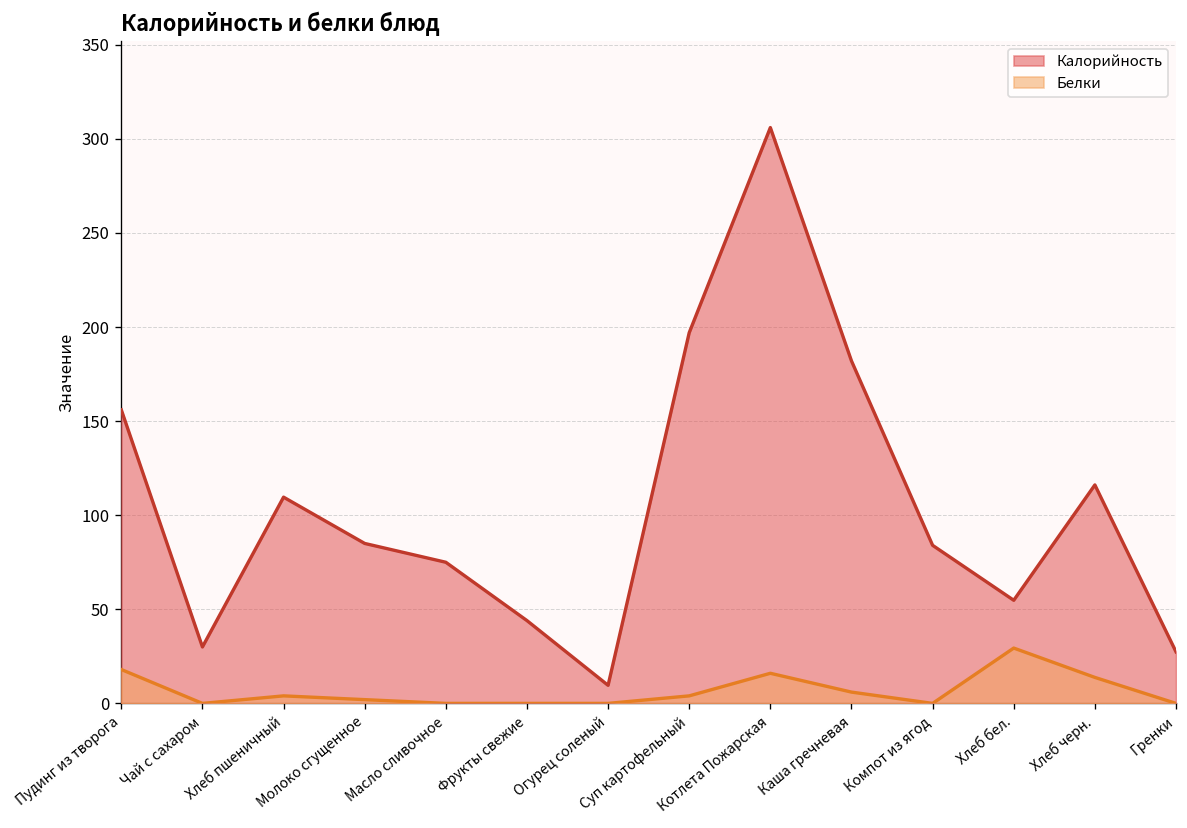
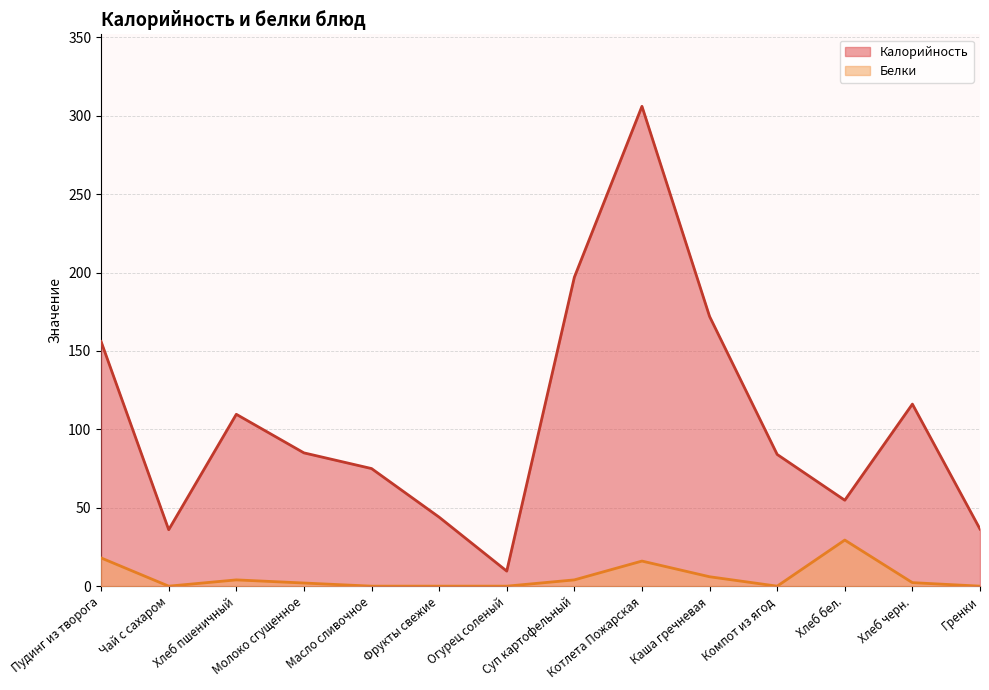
Калорийность, Чай с сахаром: 30 -> 36
Калорийность, Каша гречневая: 182 -> 172
Белки, Хлеб черн.: 14 -> 2
Калорийность, Гренки: 27 -> 36
